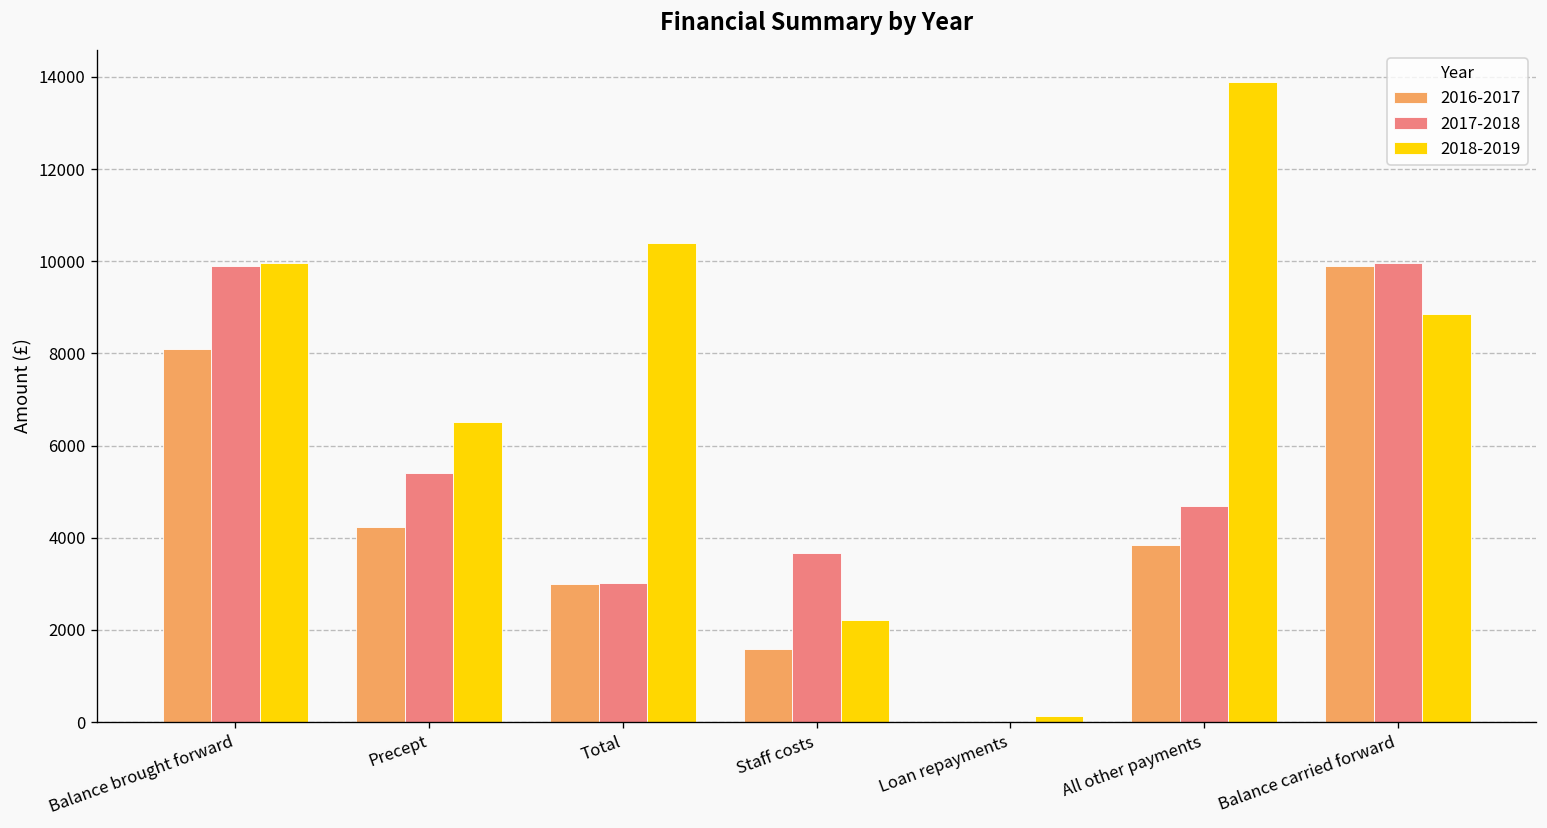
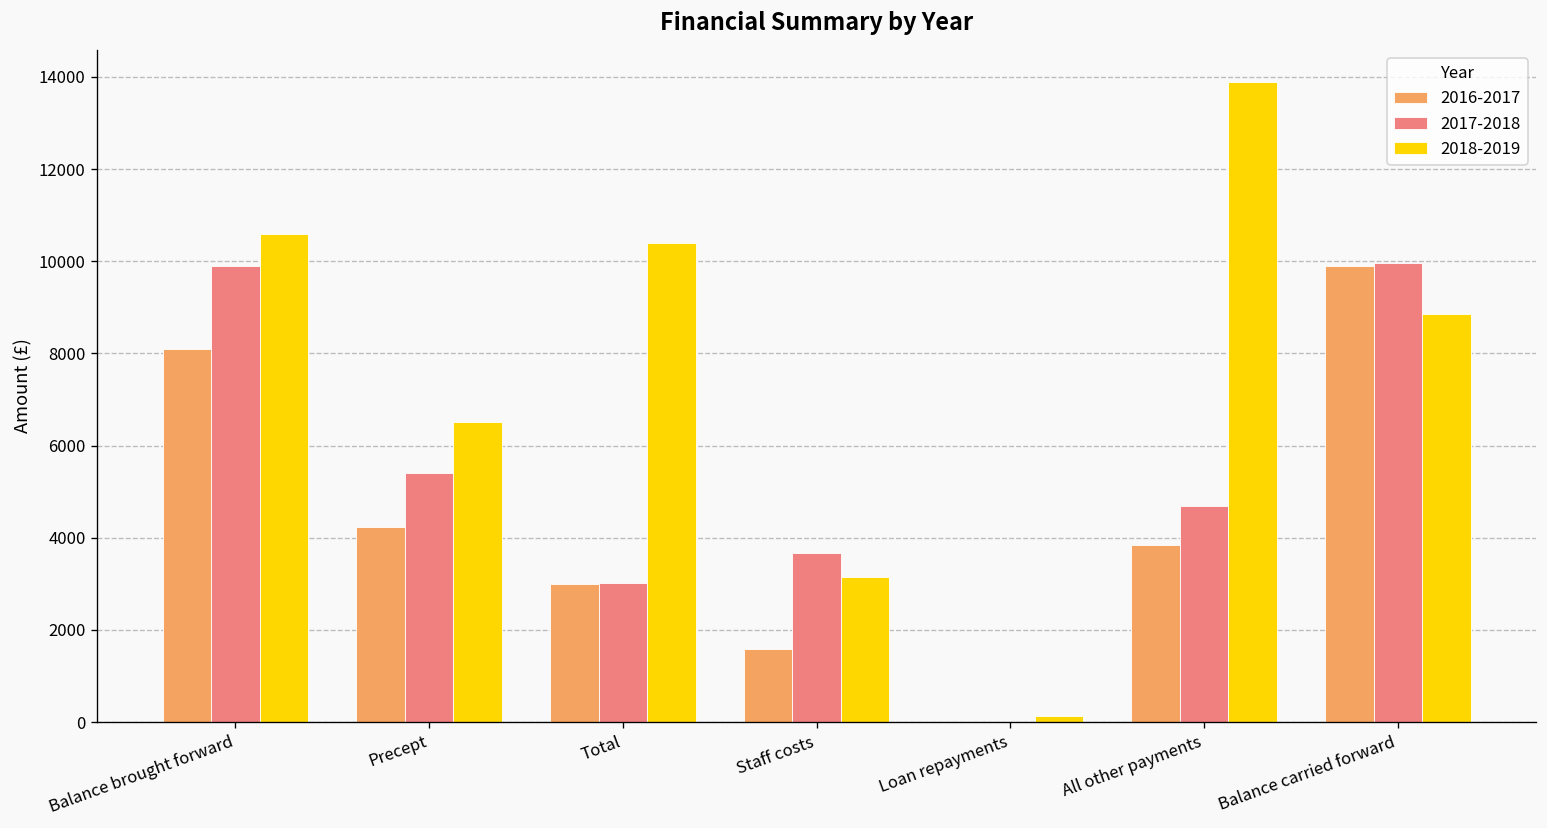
2018-2019, Balance brought forward: 10000 -> 10600
2018-2019, Staff costs: 2200 -> 3100
